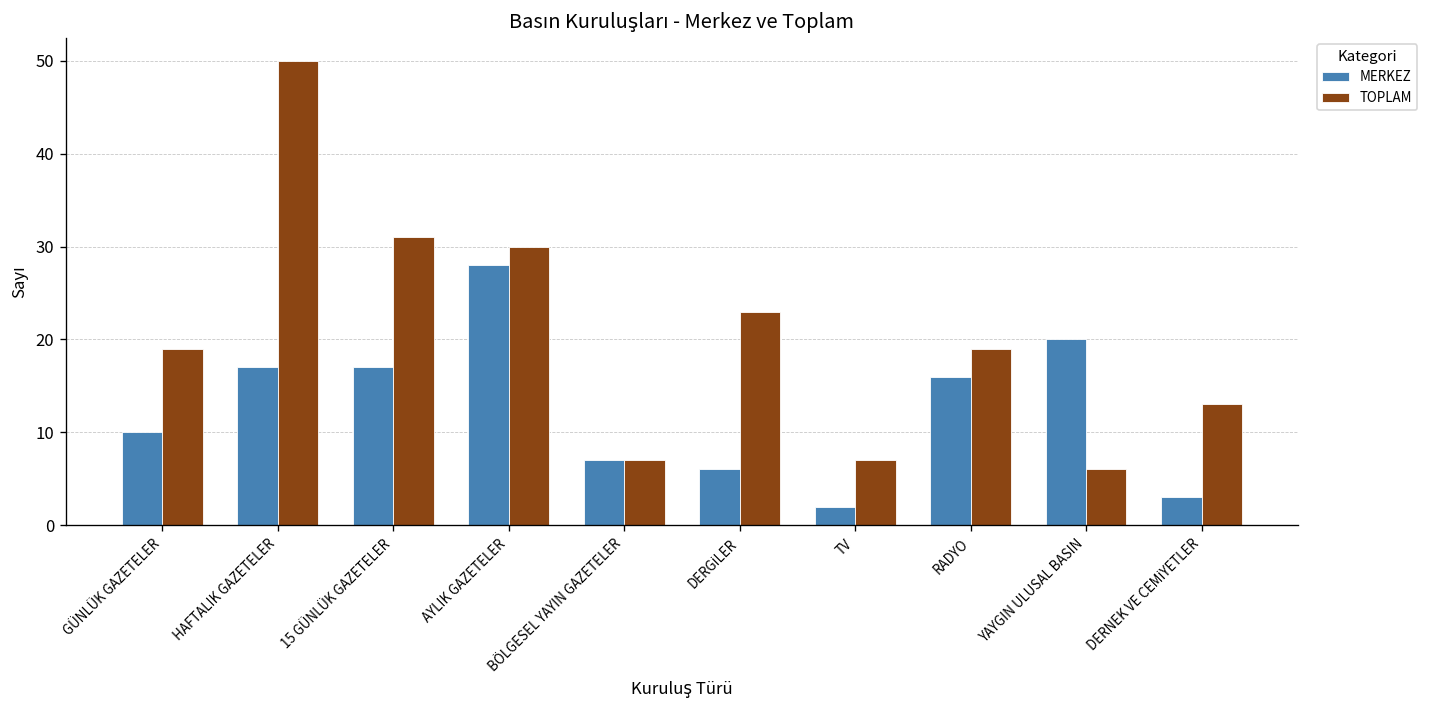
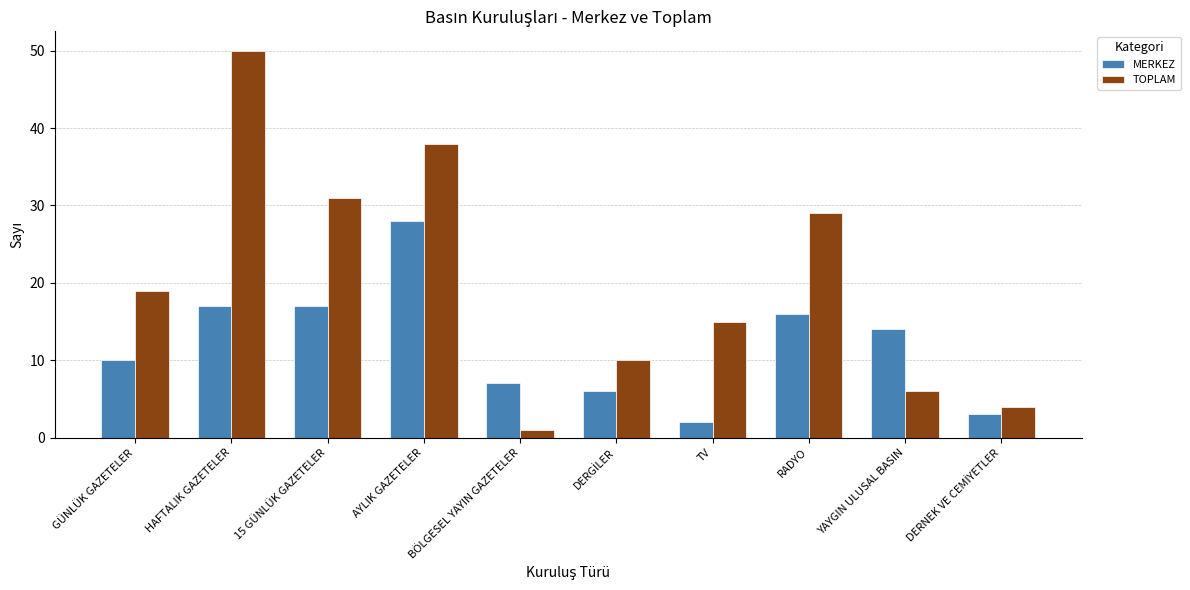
TOPLAM, AYLIK GAZETELER: 30 -> 38
TOPLAM, BÖLGESEL YAYIN GAZETELER: 7 -> 1
TOPLAM, DERGİLER: 23 -> 10
TOPLAM, TV: 7 -> 15
TOPLAM, RADYO: 19 -> 29
MERKEZ, YAYGIN ULUSAL BASIN: 20 -> 14
TOPLAM, DERNEK VE CEMİYETLER: 13 -> 4
